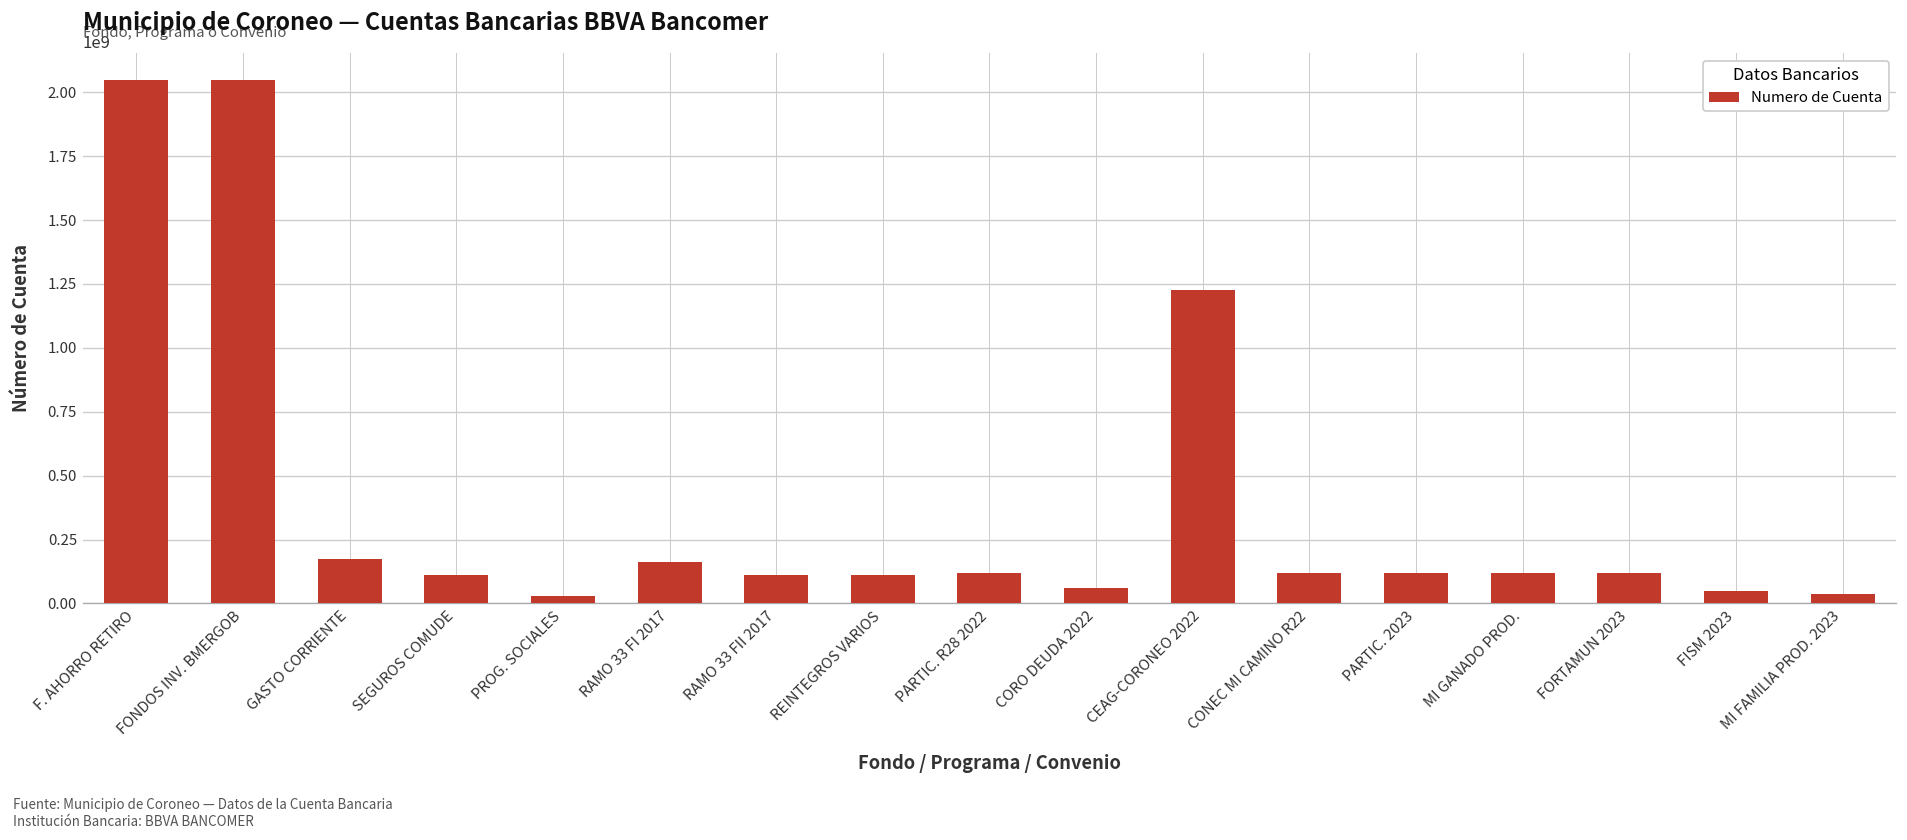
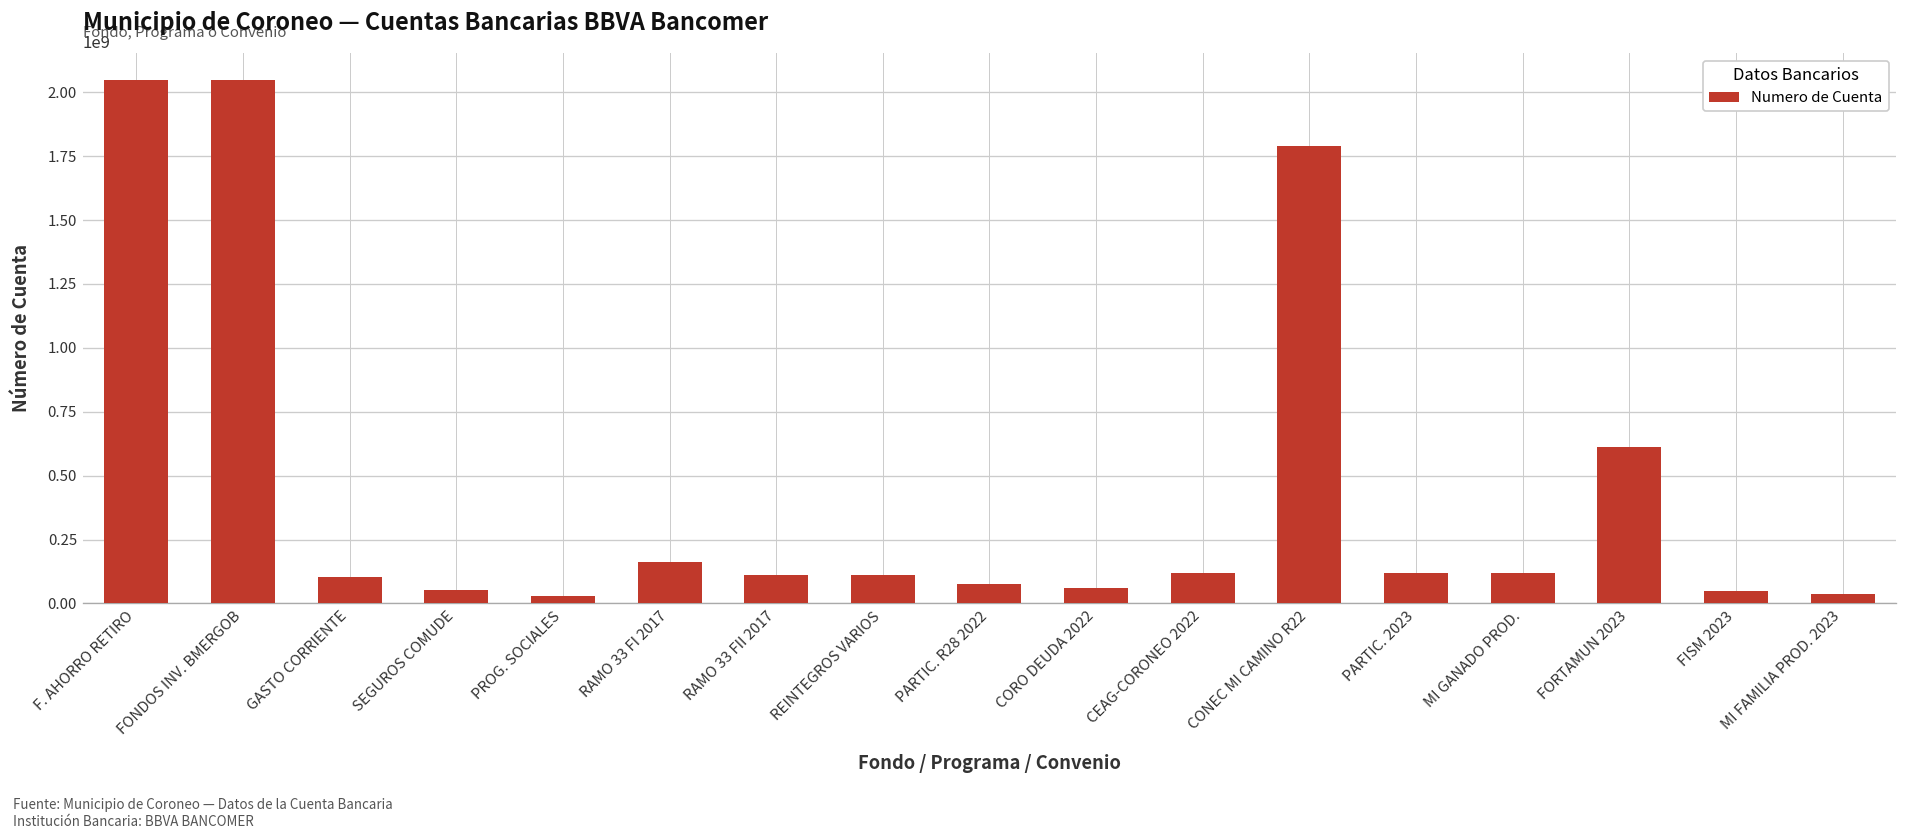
GASTO CORRIENTE: 170000000 -> 100000000
SEGUROS COMUDE: 110000000 -> 50000000
PARTIC. R28 2022: 120000000 -> 80000000
CEAG-CORONEO 2022: 1230000000 -> 120000000
CONEC MI CAMINO R22: 120000000 -> 1790000000
FORTAMUN 2023: 120000000 -> 610000000
